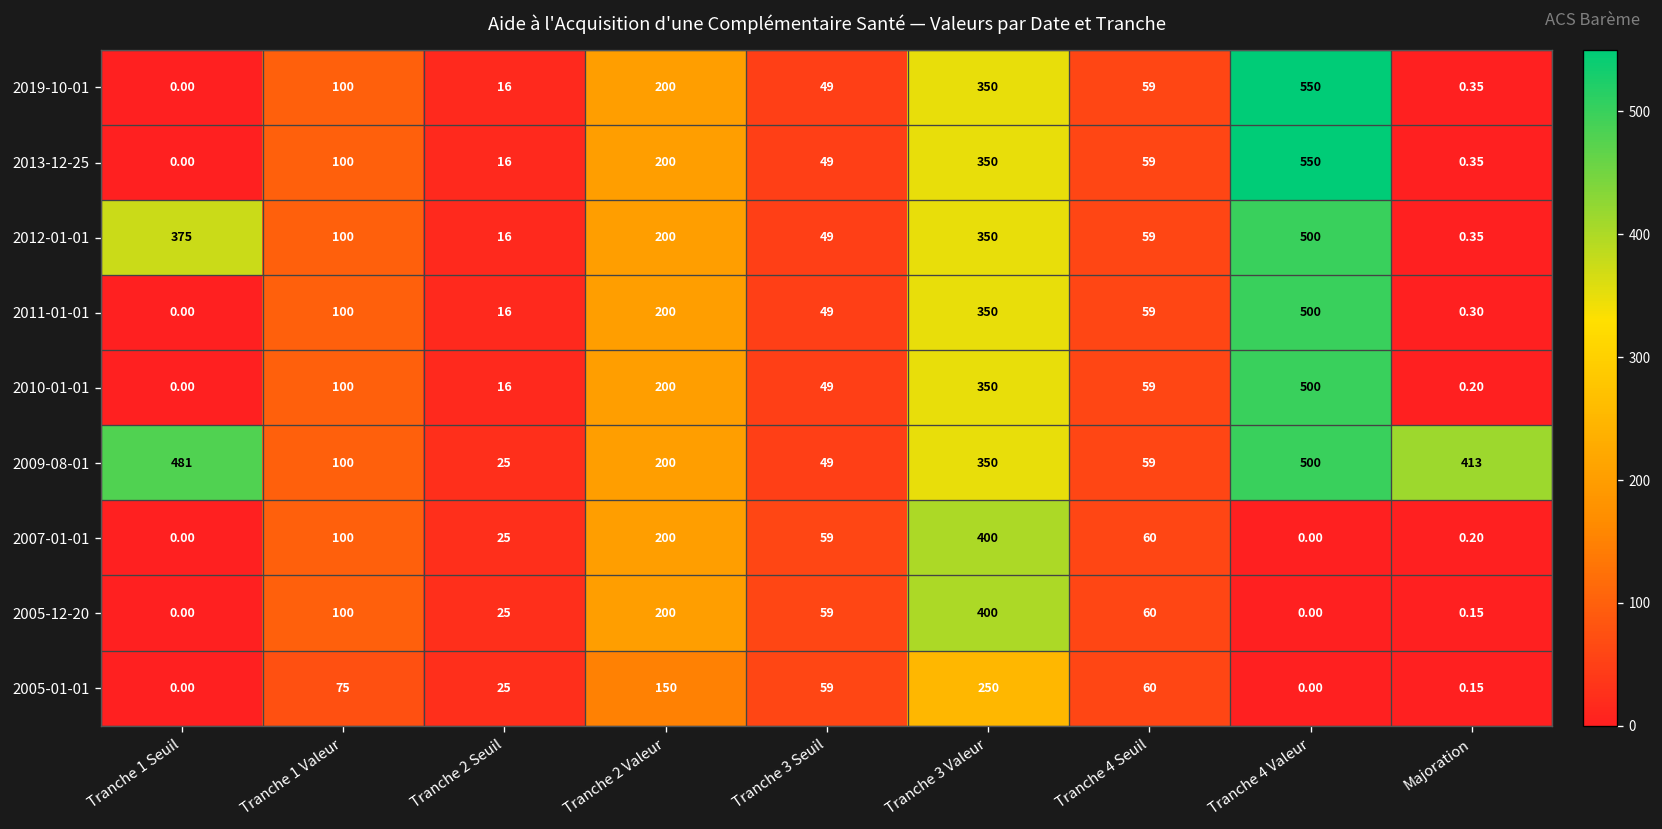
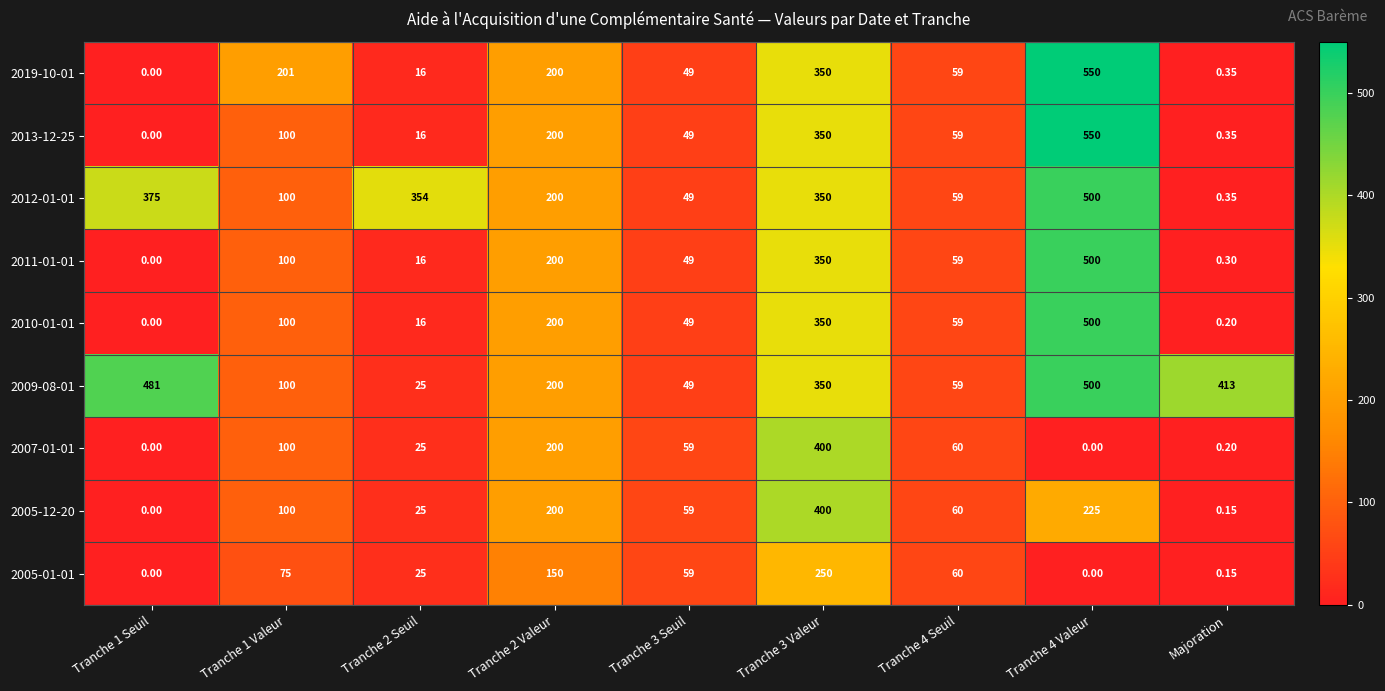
2019-10-01, Tranche 1 Valeur: 100 -> 201
2012-01-01, Tranche 2 Seuil: 16 -> 354
2005-12-20, Tranche 4 Valeur: 0.00 -> 225
